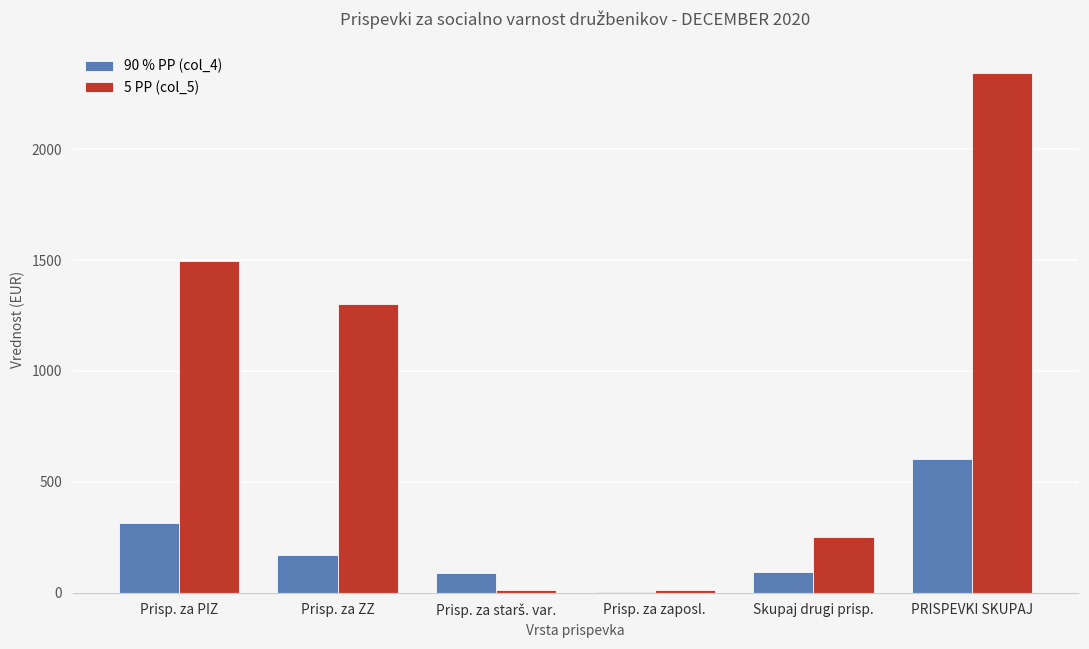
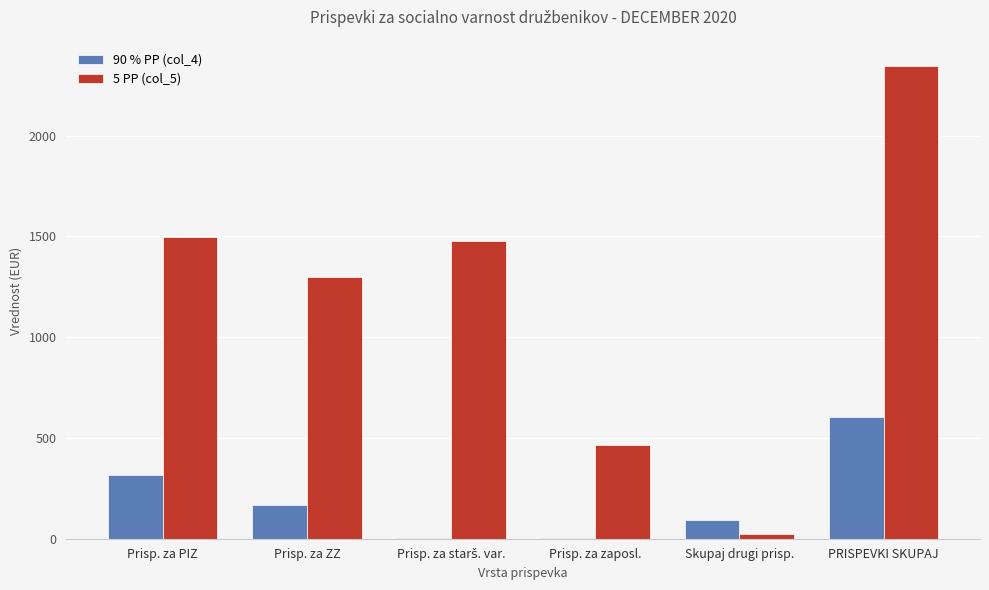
90 % PP (col_4), Prisp. za starš. var.: 90 -> 0
5 PP (col_5), Prisp. za starš. var.: 10 -> 1480
5 PP (col_5), Prisp. za zaposl.: 10 -> 470
5 PP (col_5), Skupaj drugi prisp.: 250 -> 20
